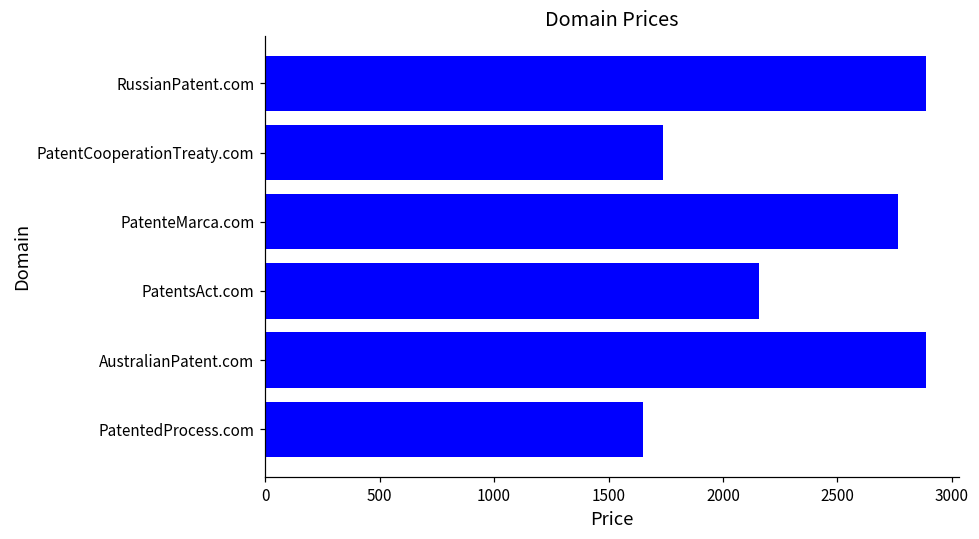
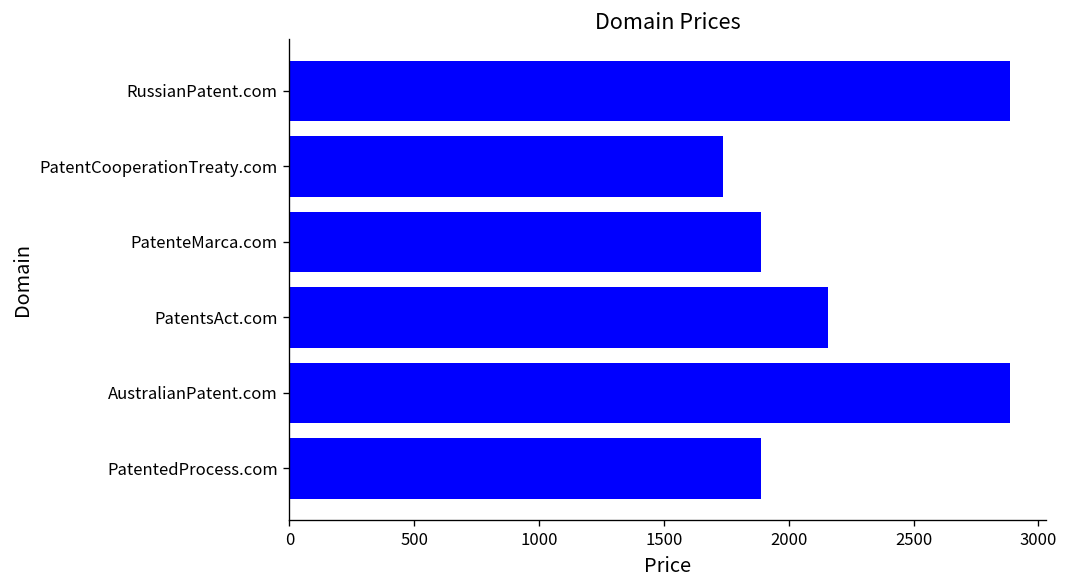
PatenteMarca.com: 2770 -> 1890
PatentedProcess.com: 1650 -> 1890
